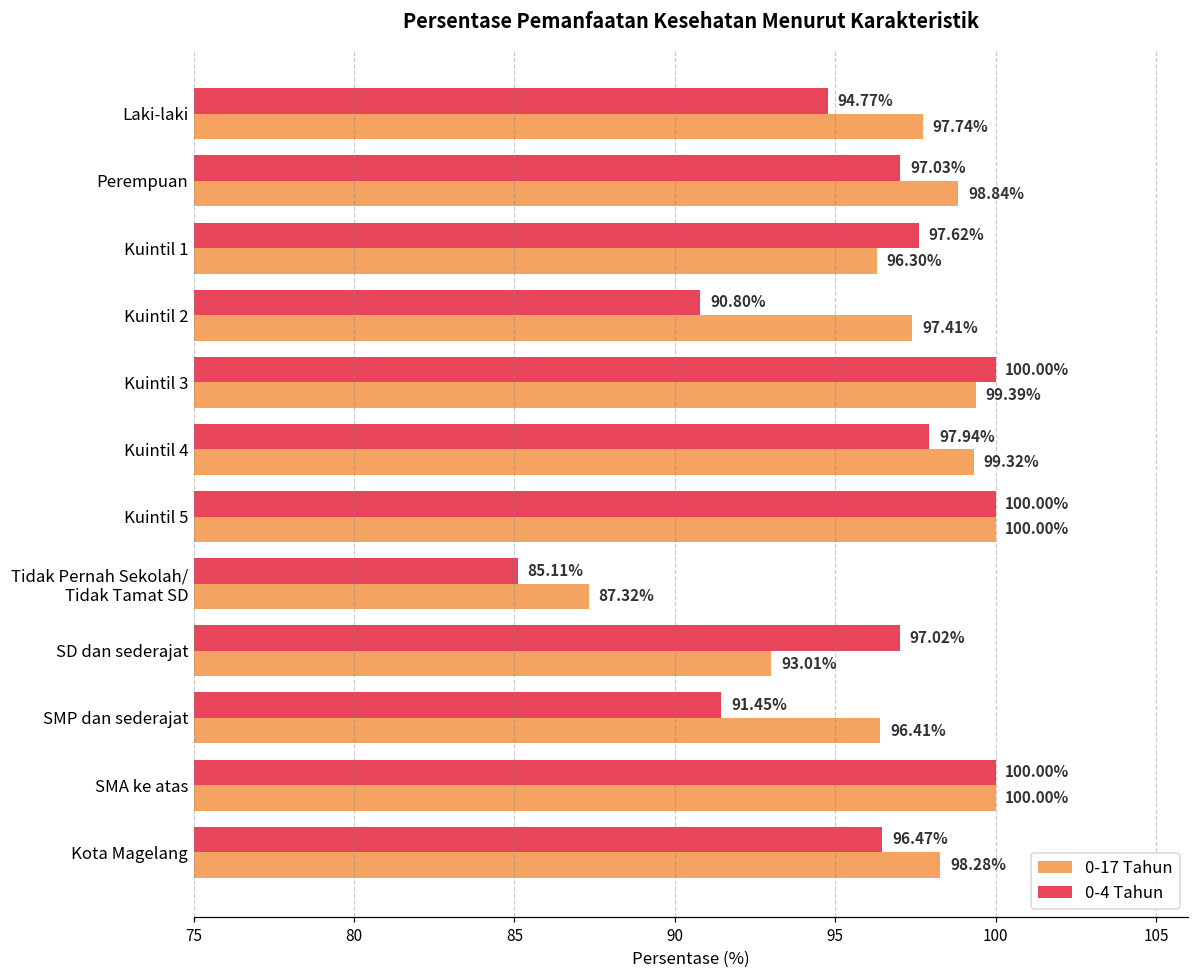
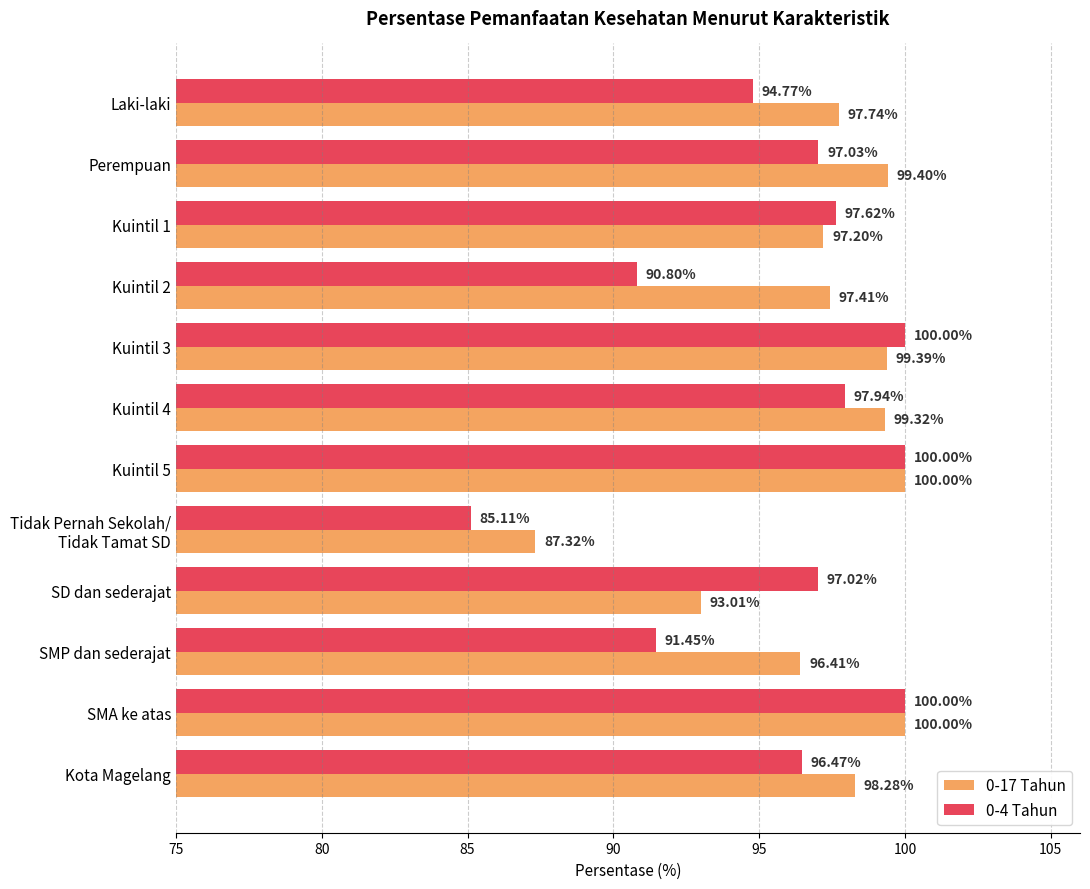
0-17 Tahun, Perempuan: 98.84% -> 99.40%
0-17 Tahun, Kuintil 1: 96.30% -> 97.20%
